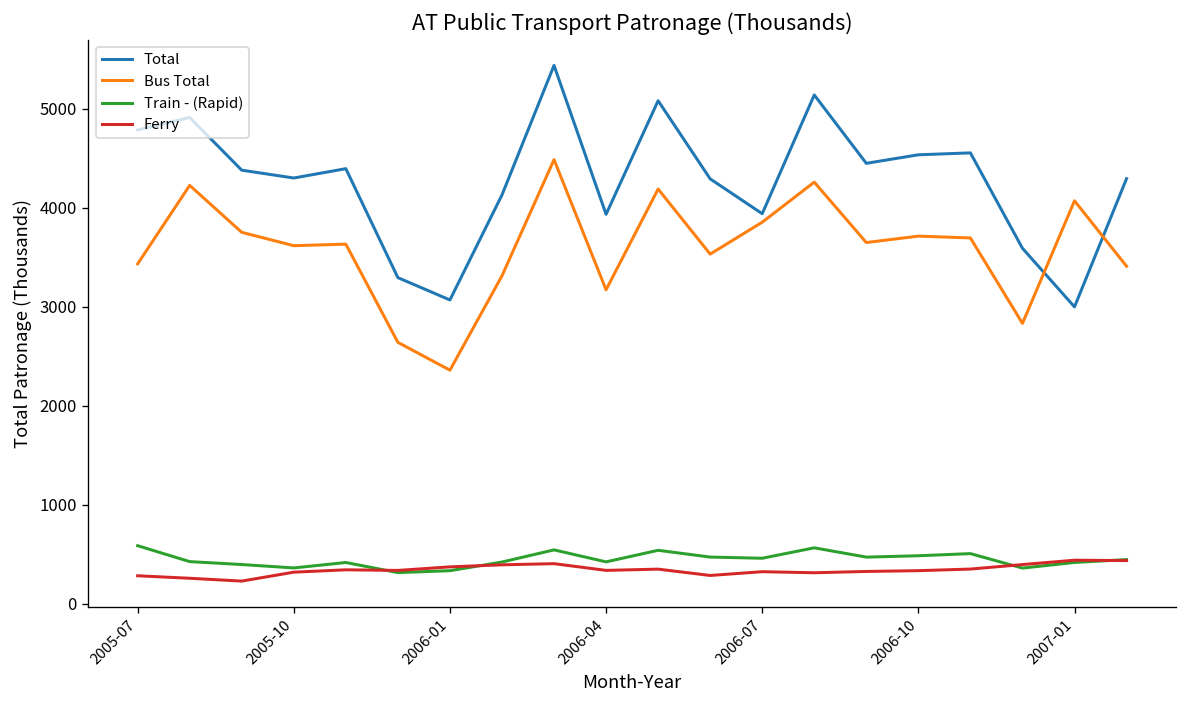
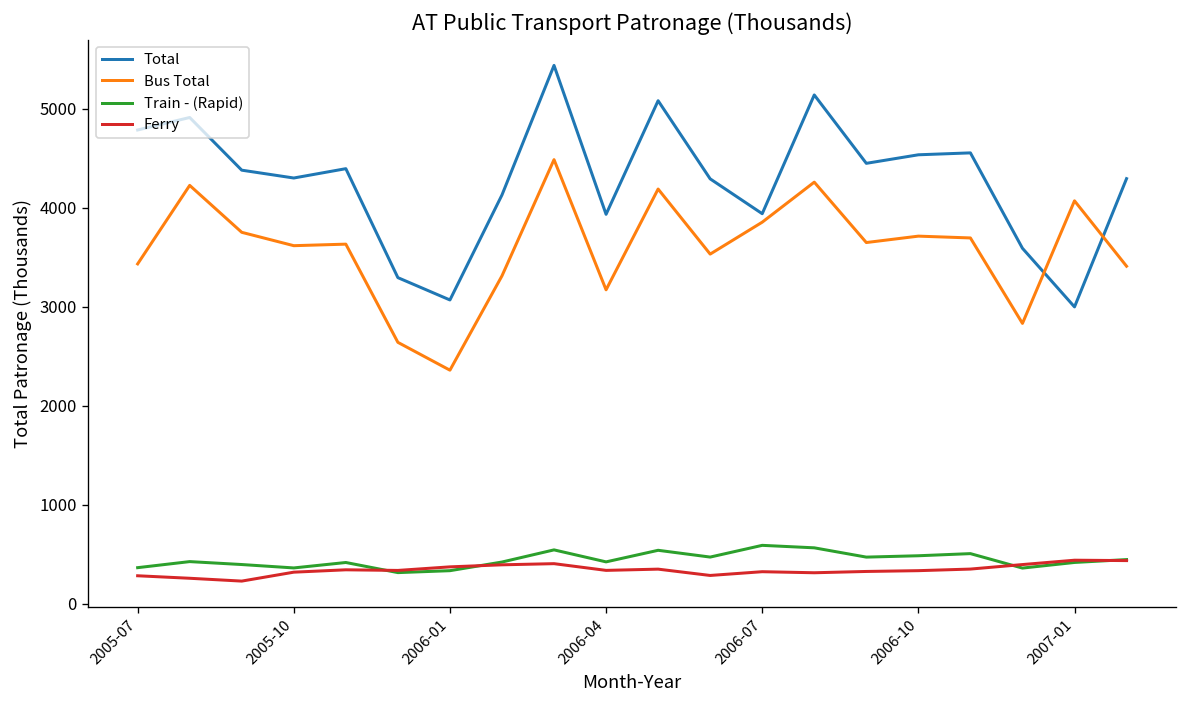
Train - (Rapid), 2005-07: 600 -> 400
Train - (Rapid), 2006-07: 500 -> 600
